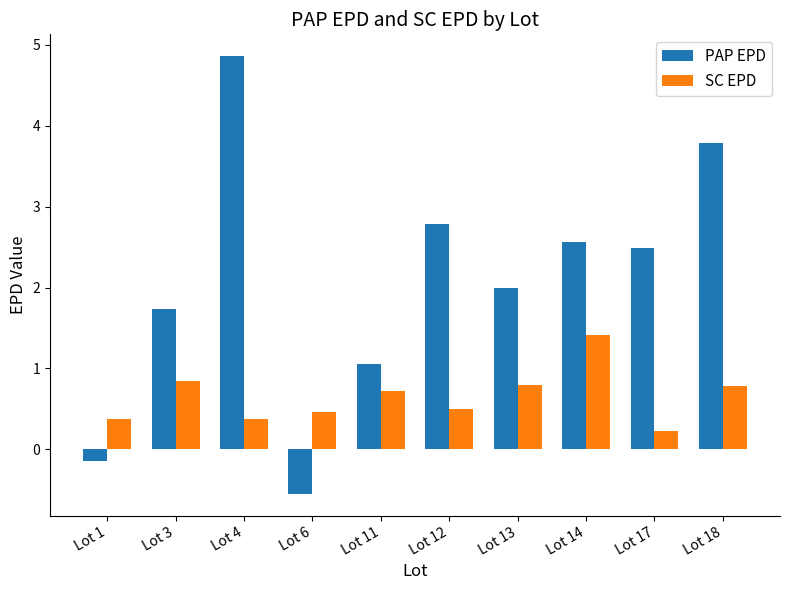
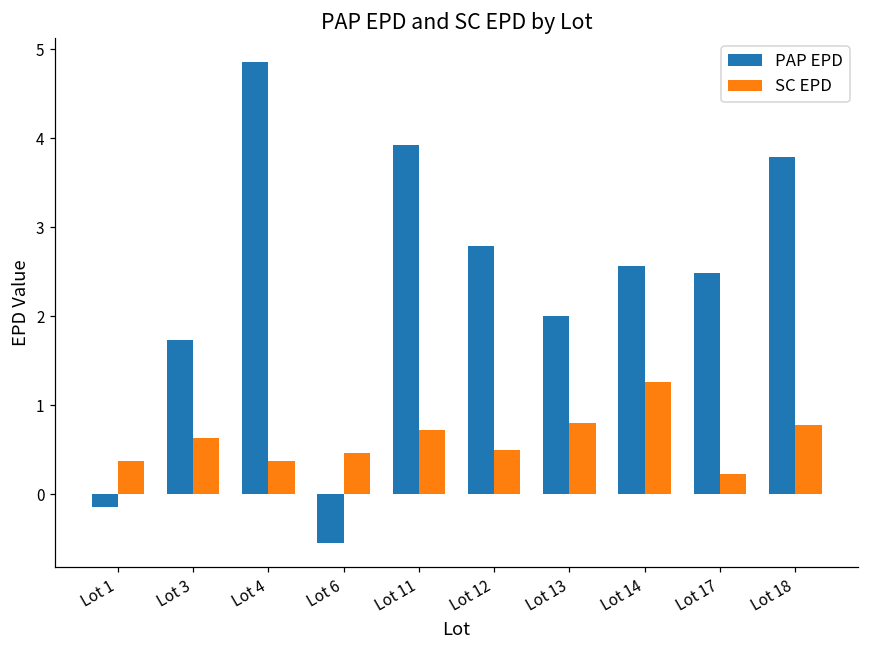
SC EPD, Lot 3: 0.9 -> 0.6
PAP EPD, Lot 11: 1.1 -> 3.9
SC EPD, Lot 14: 1.4 -> 1.3
